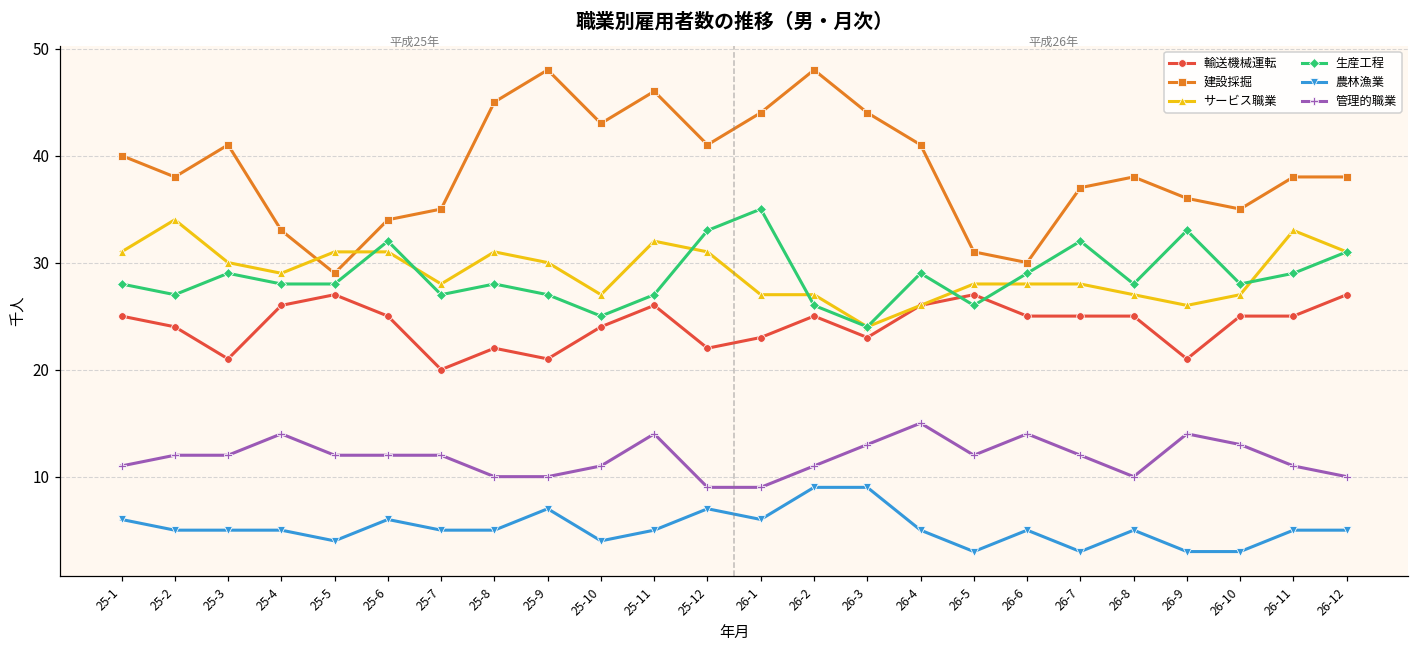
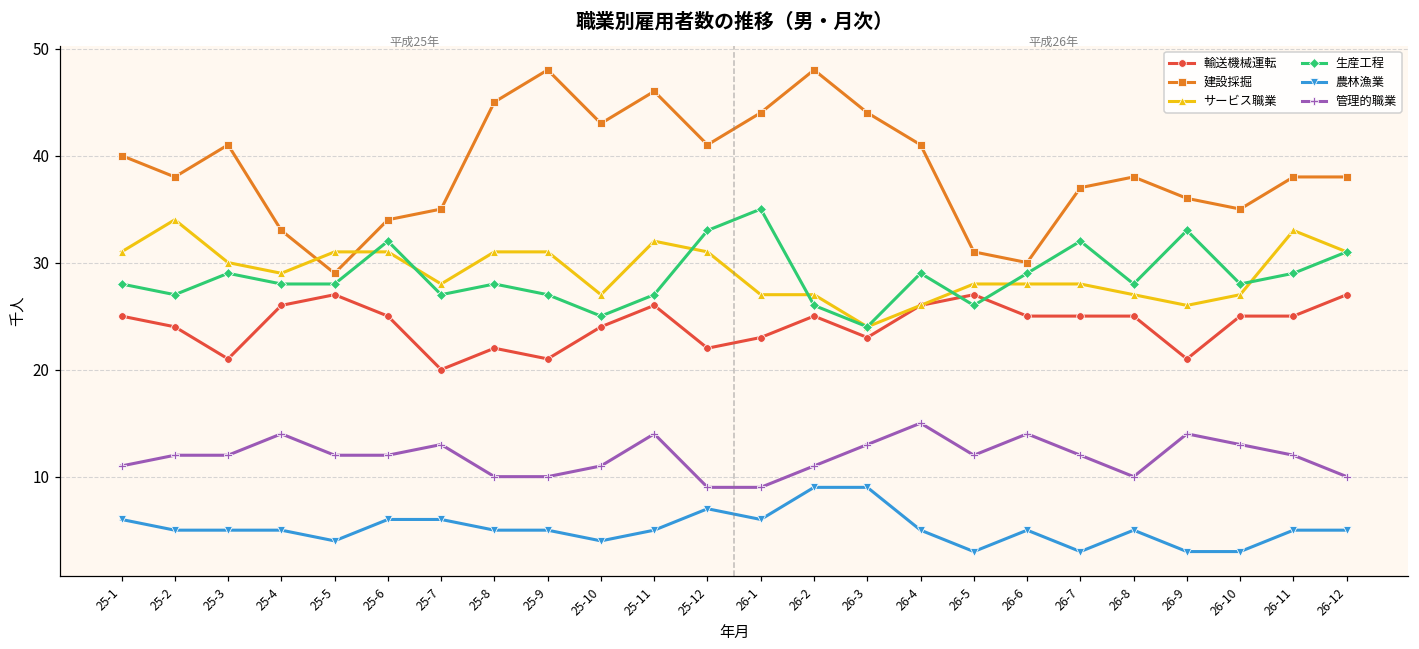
農林漁業, 25-7: 5 -> 6
管理的職業, 25-7: 12 -> 13
サービス職業, 25-9: 30 -> 31
農林漁業, 25-9: 7 -> 5
管理的職業, 26-11: 11 -> 12
